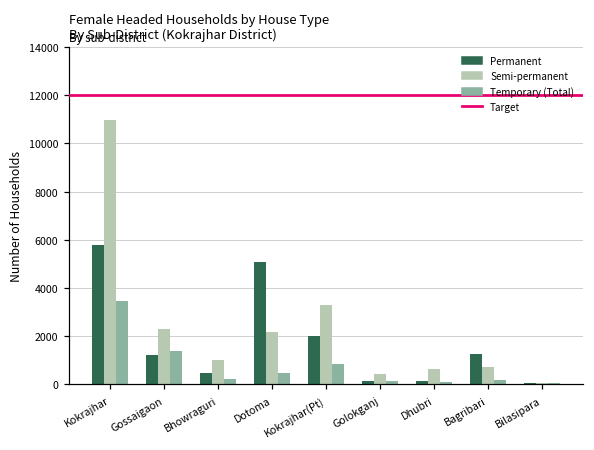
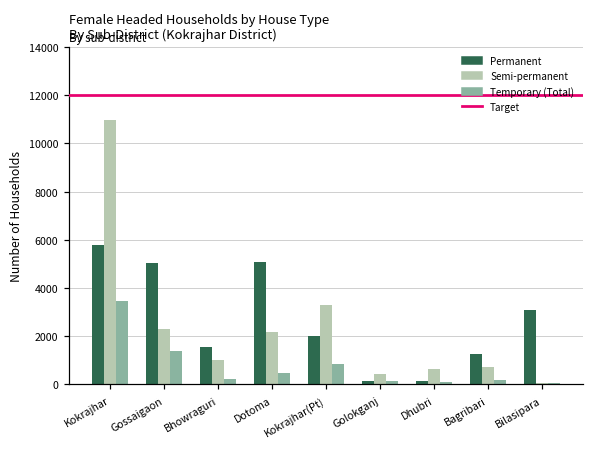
Permanent, Gossaigaon: 1200 -> 5000
Permanent, Bhowraguri: 500 -> 1500
Permanent, Bilasipara: 0 -> 3100
